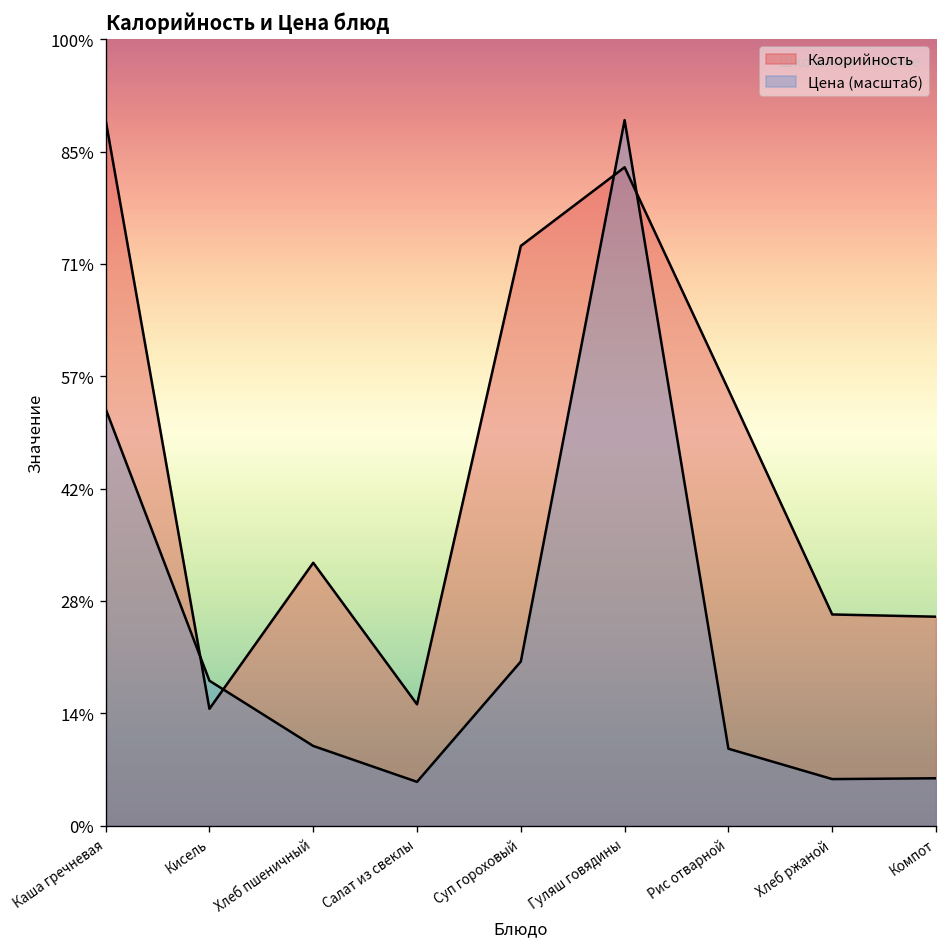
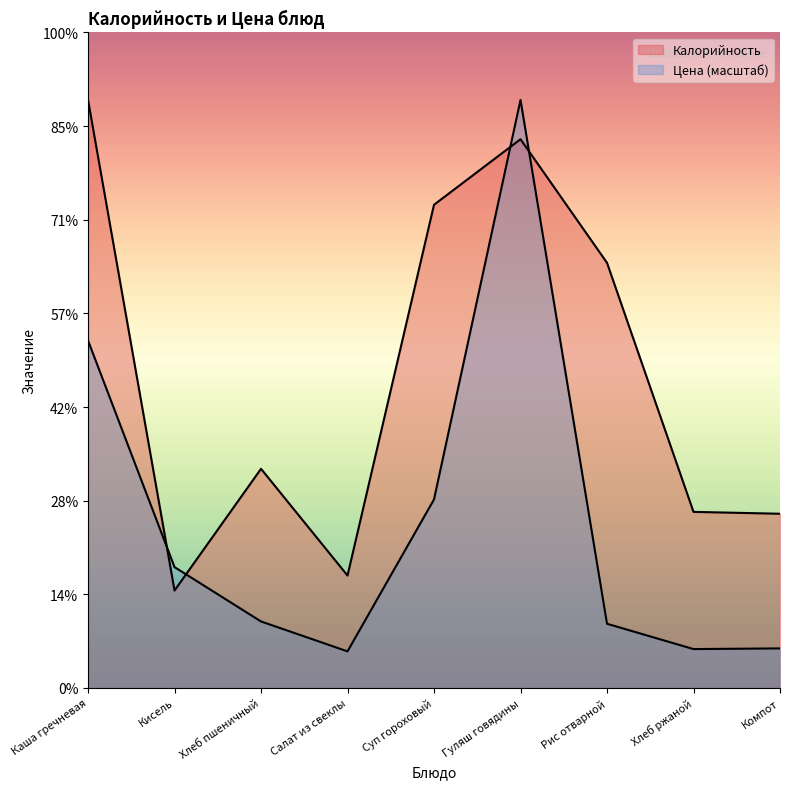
Калорийность, Салат из свеклы: 15% -> 17%
Цена (масштаб), Суп гороховый: 21% -> 29%
Калорийность, Рис отварной: 55% -> 65%
